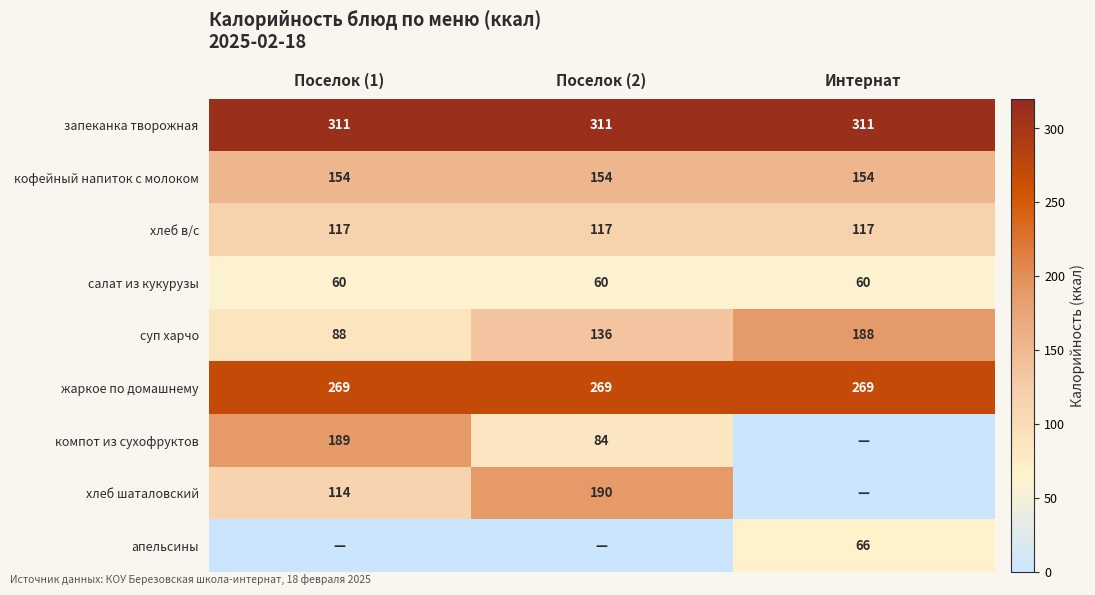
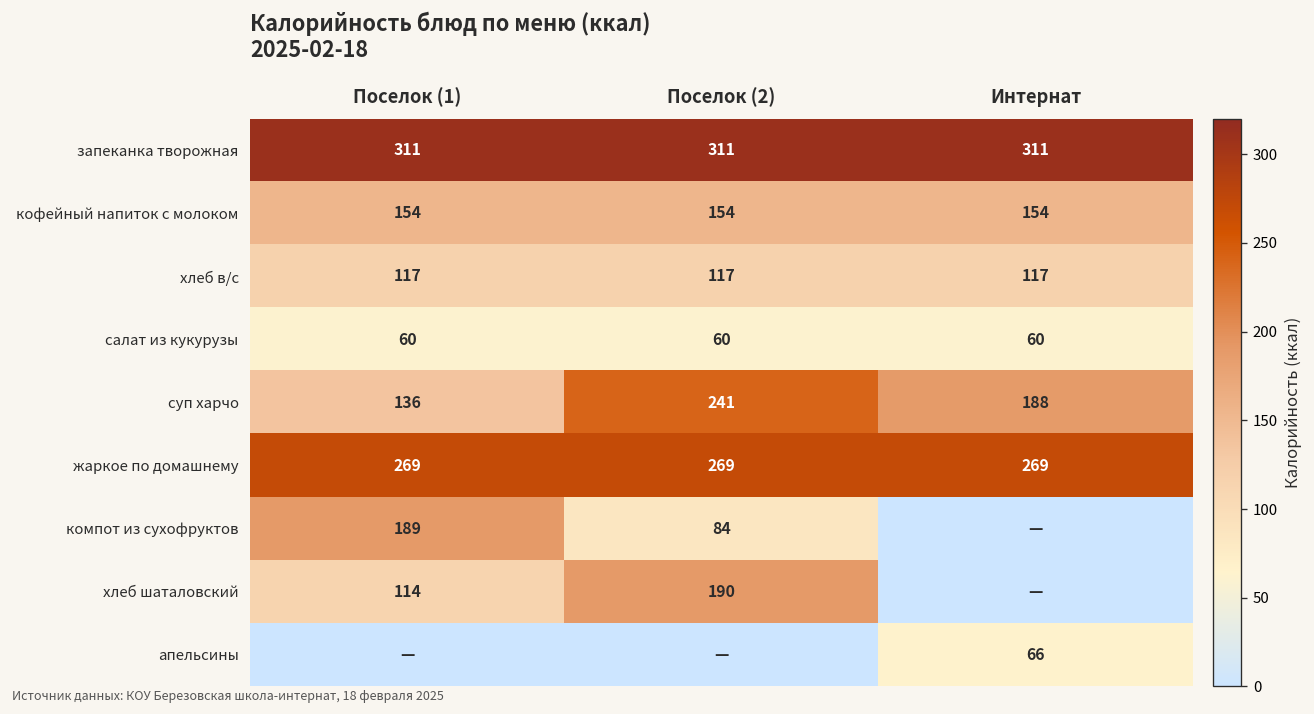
суп харчо, Поселок (1): 88 -> 136
суп харчо, Поселок (2): 136 -> 241
